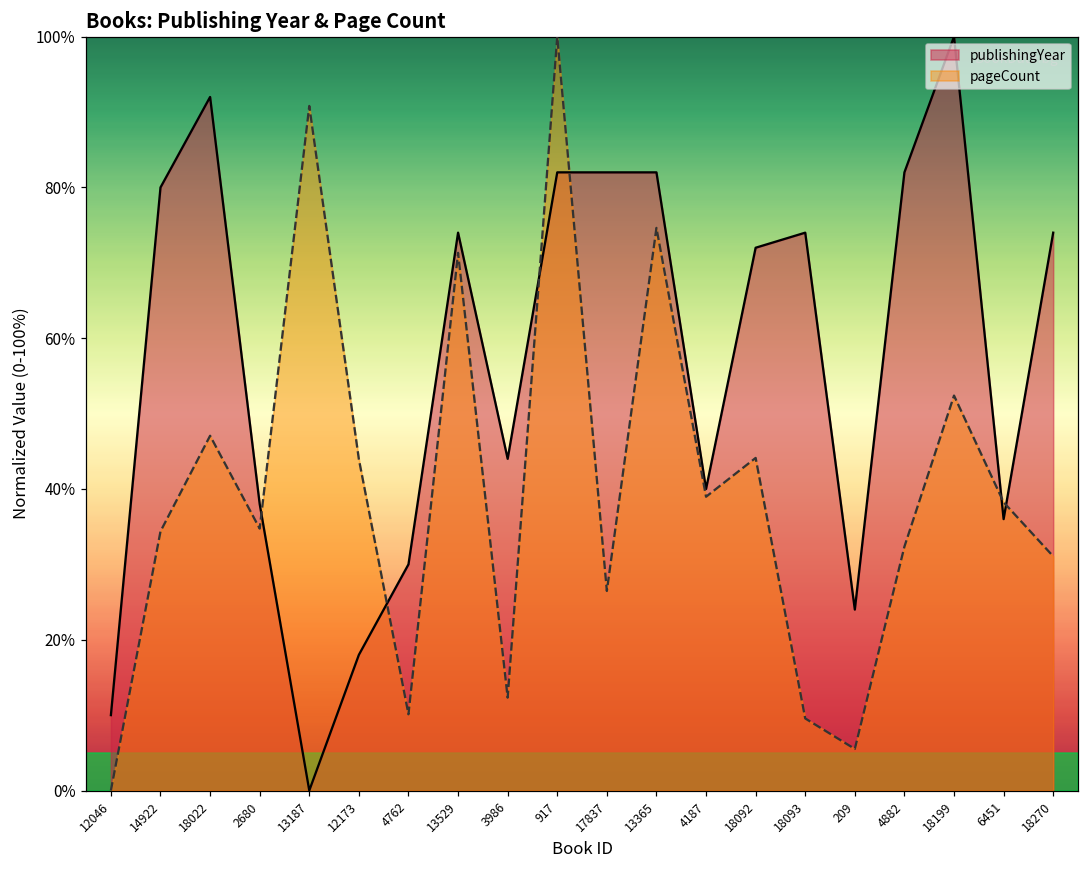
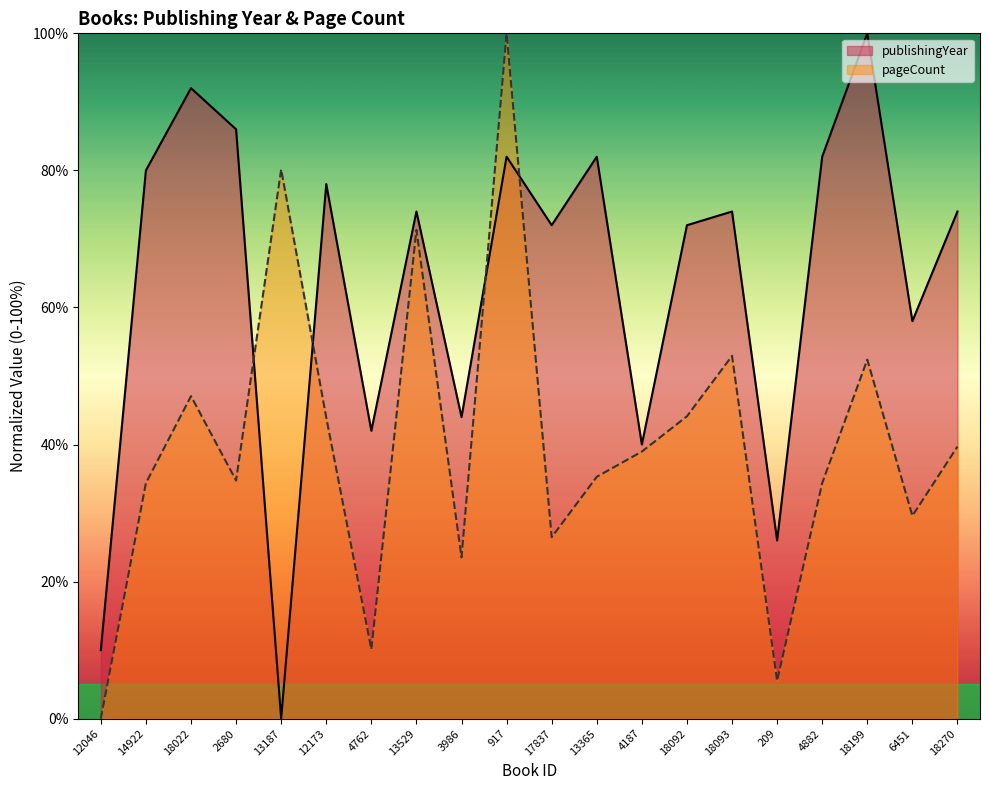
publishingYear, 2680: 38% -> 86%
pageCount, 13187: 91% -> 80%
publishingYear, 12173: 18% -> 78%
publishingYear, 4762: 30% -> 42%
pageCount, 3986: 12% -> 24%
publishingYear, 17837: 82% -> 72%
pageCount, 13365: 75% -> 35%
pageCount, 18093: 10% -> 53%
publishingYear, 209: 24% -> 26%
pageCount, 4882: 32% -> 34%
publishingYear, 6451: 36% -> 58%
pageCount, 6451: 38% -> 30%
pageCount, 18270: 31% -> 40%
